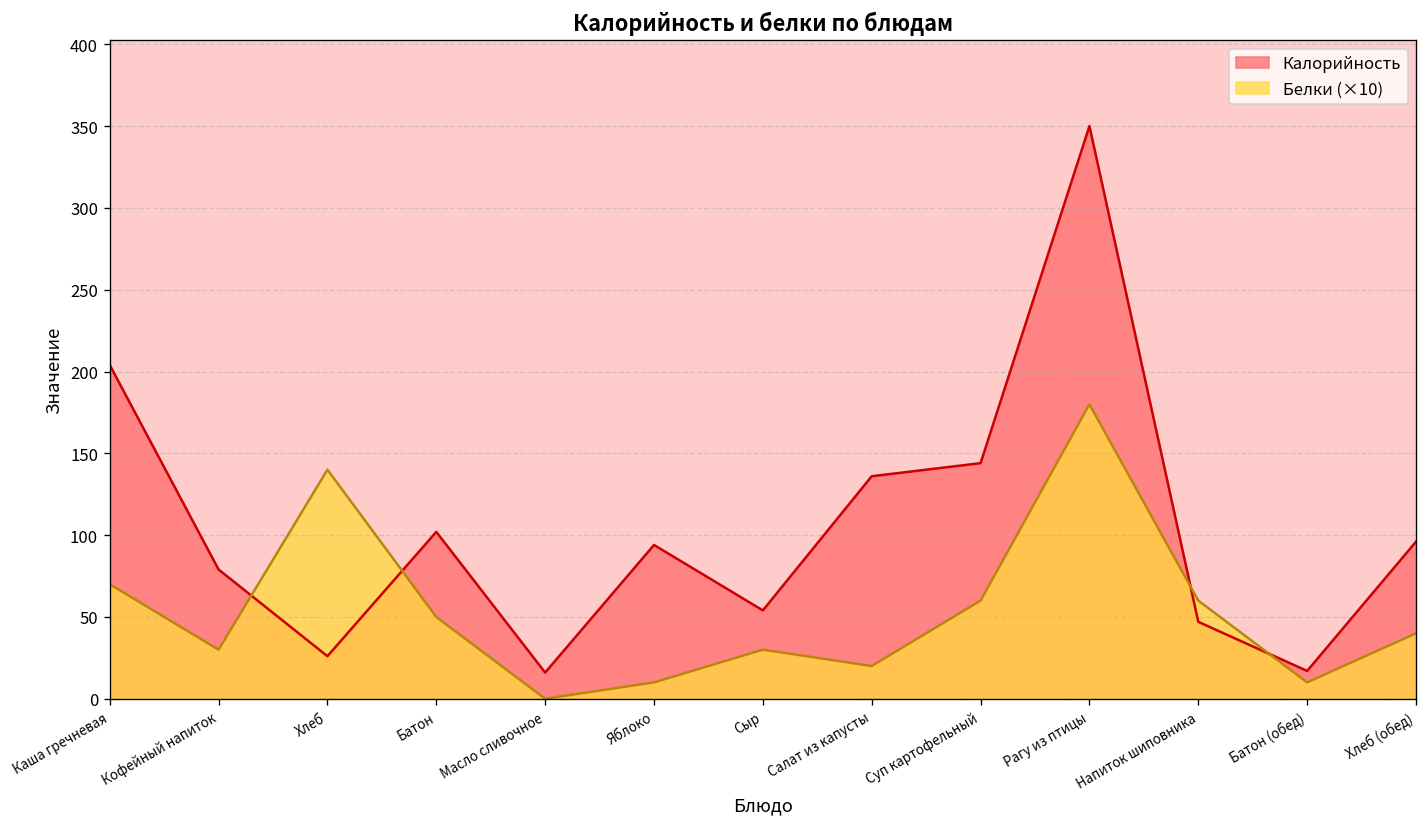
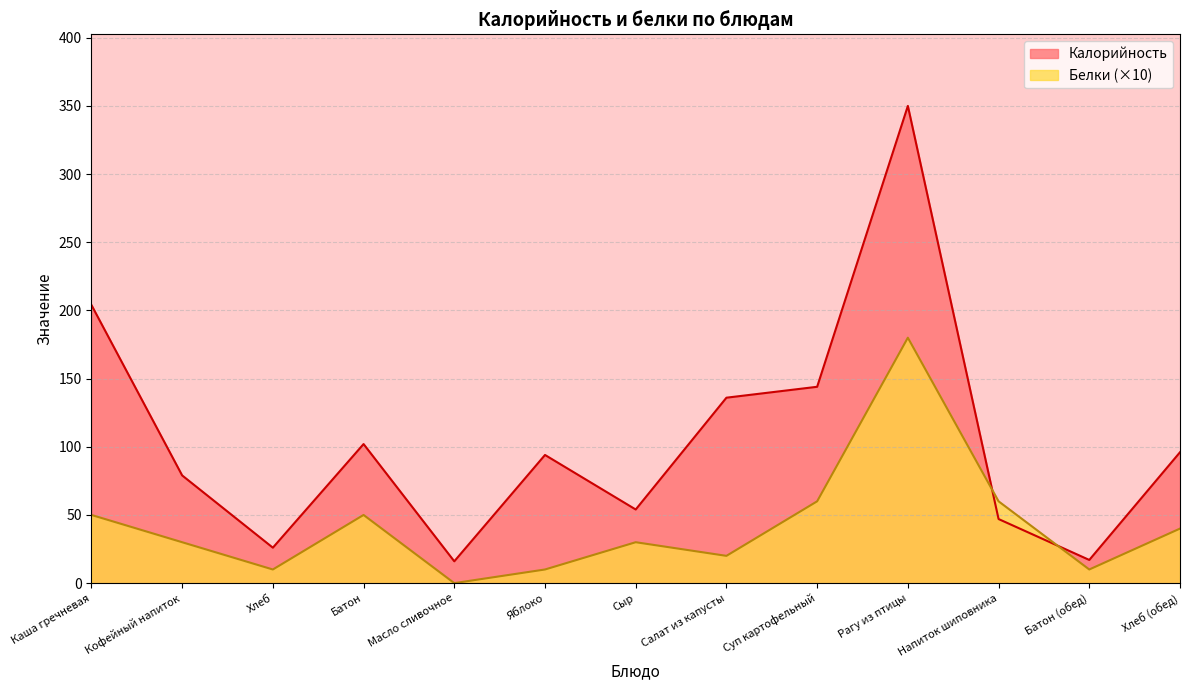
Белки (×10), Каша гречневая: 70 -> 50
Белки (×10), Хлеб: 140 -> 10
